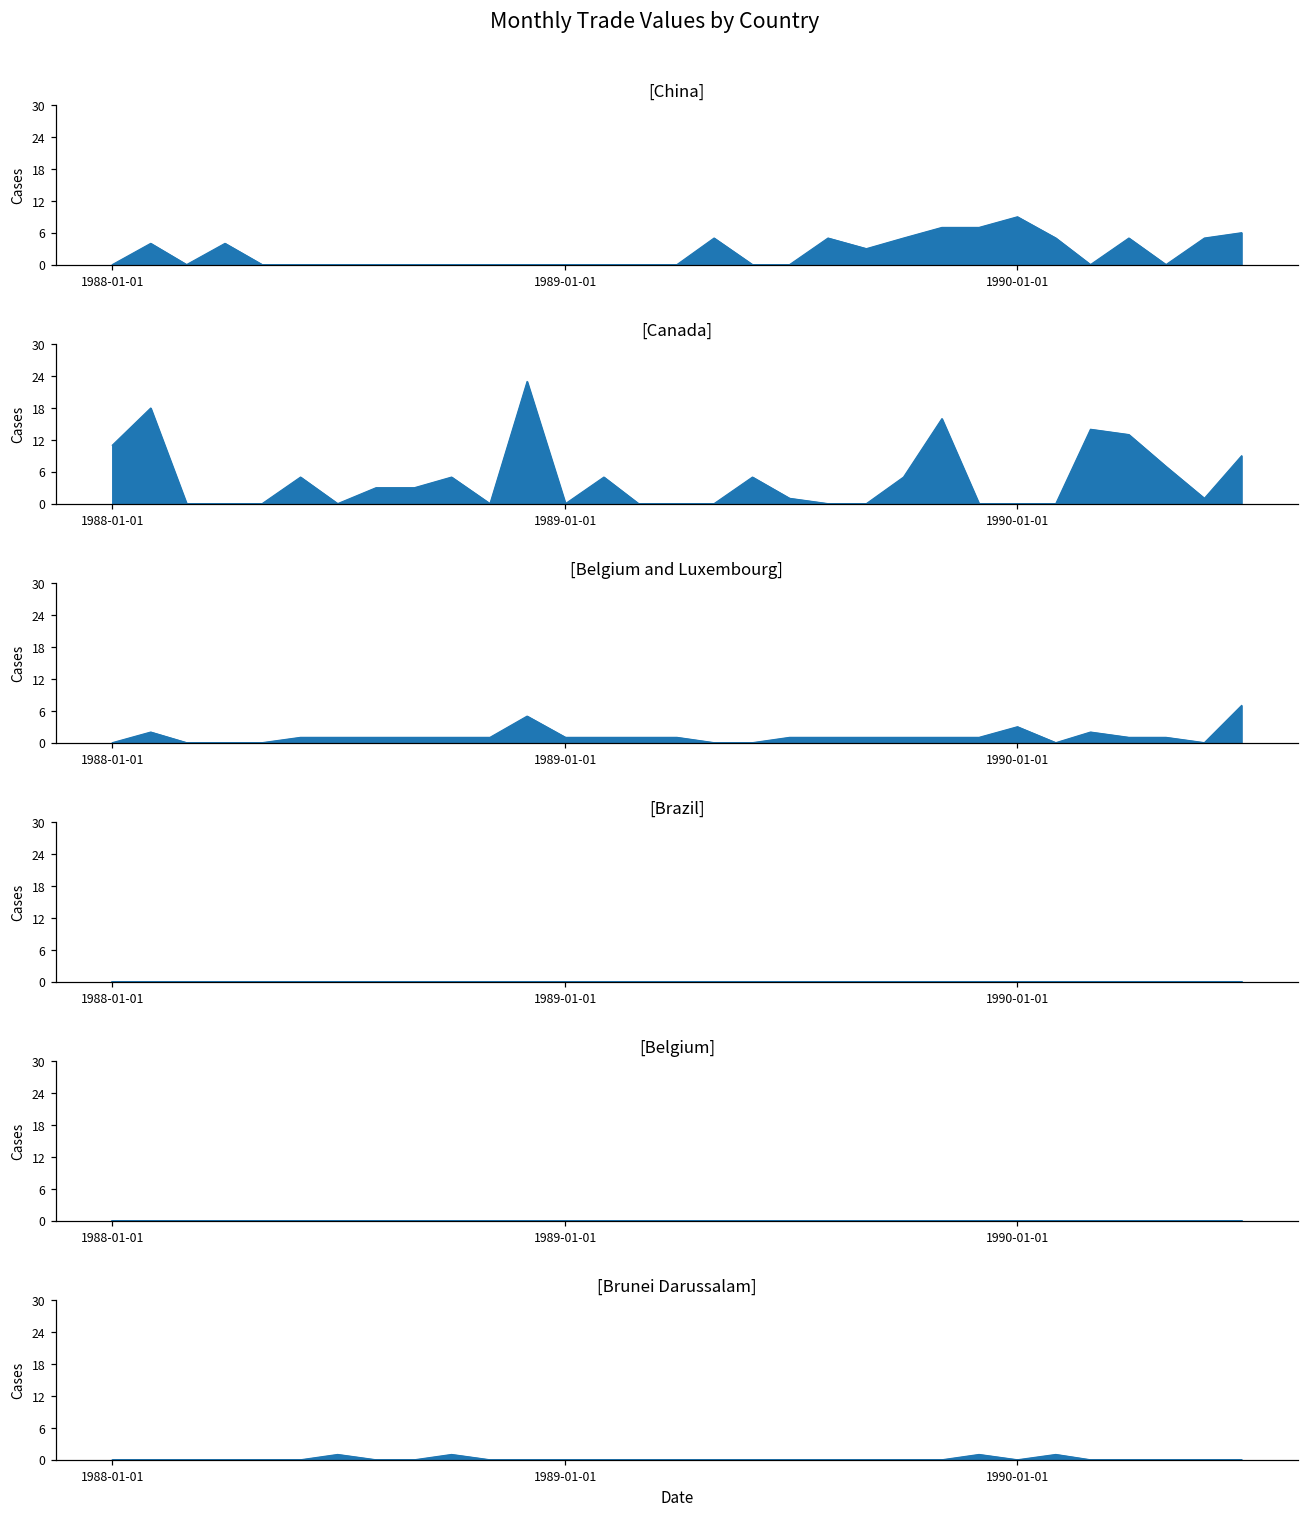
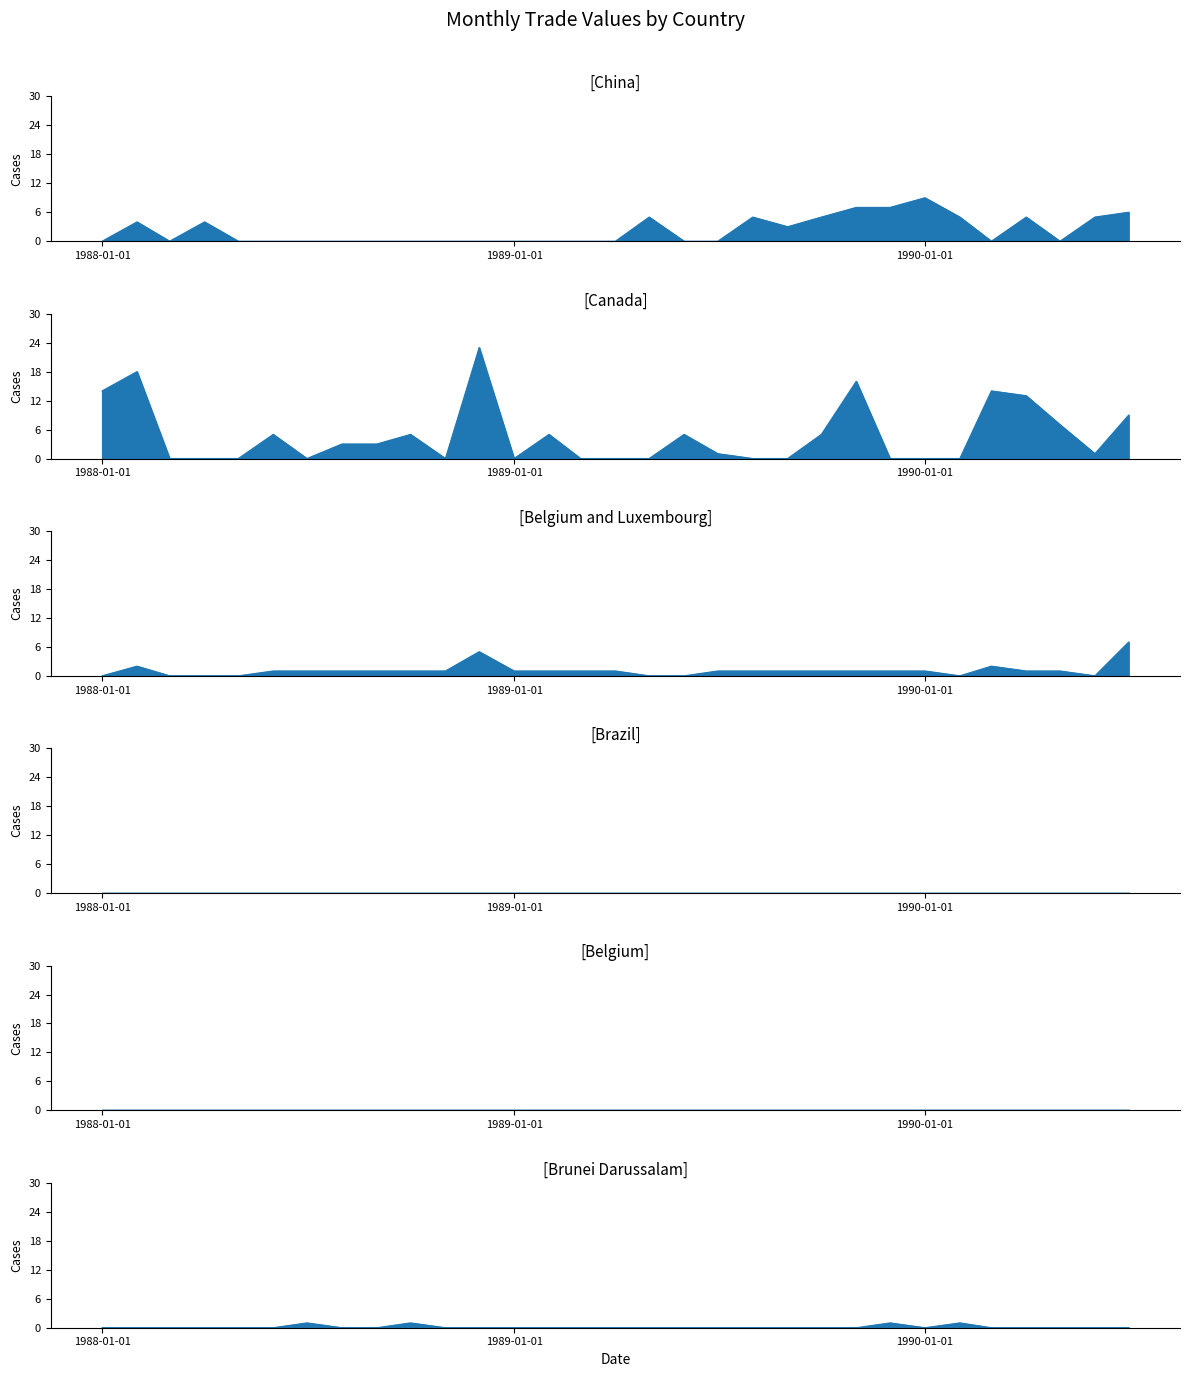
[Canada], 1988-01-01: 11 -> 14
[Belgium and Luxembourg], 1990-01-01: 3 -> 1
